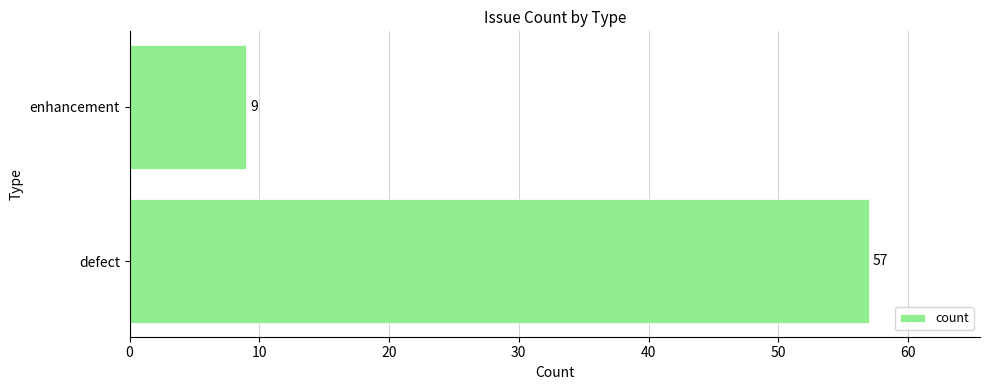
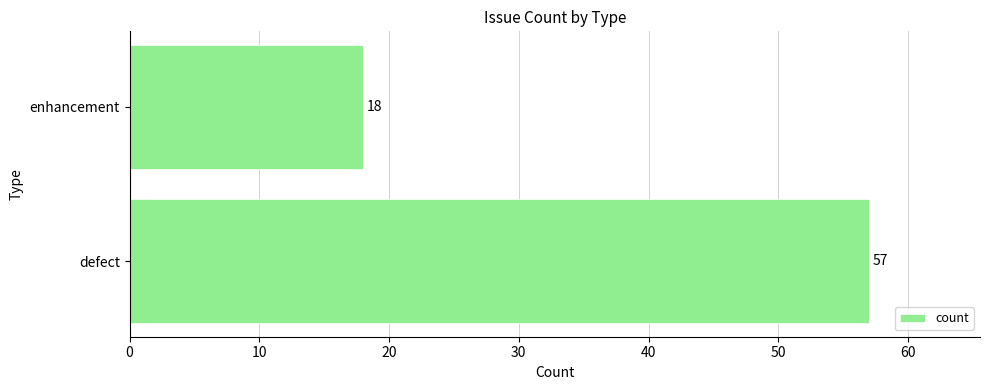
enhancement: 9 -> 18
